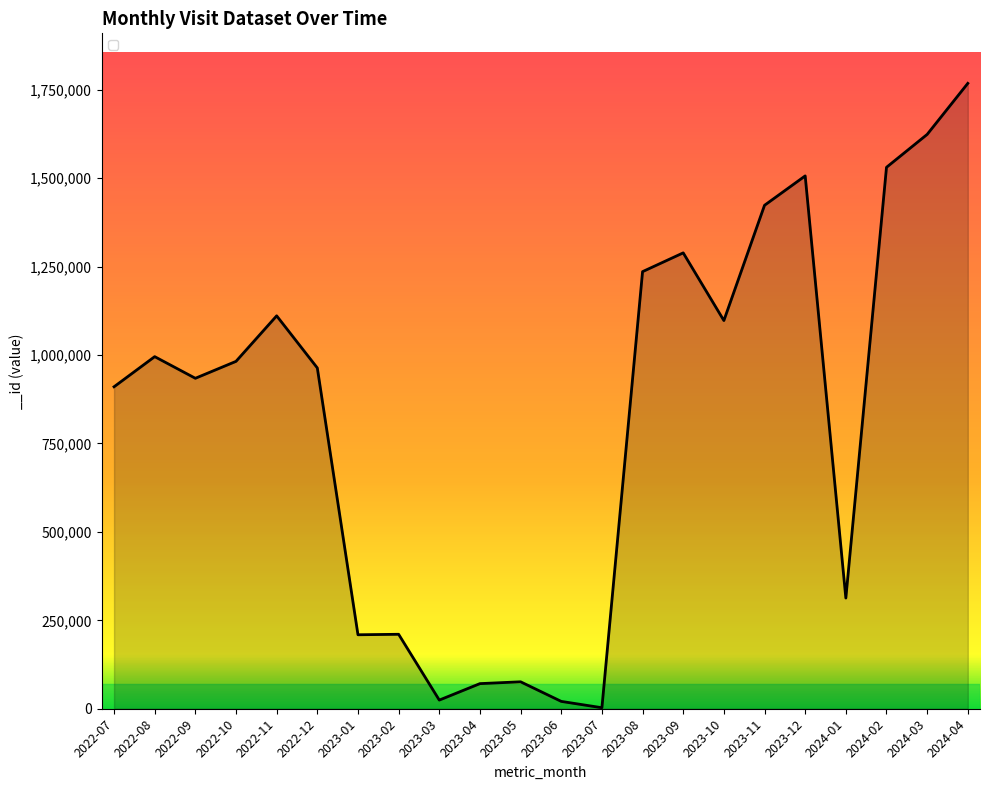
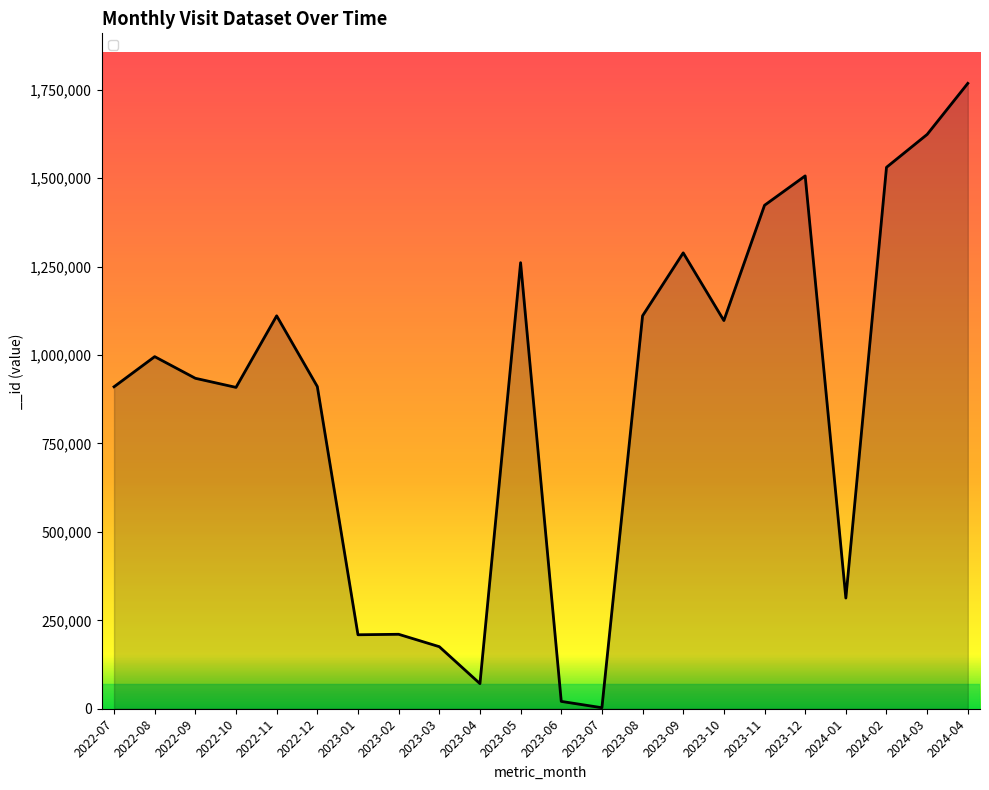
2022-10: 980,000 -> 910,000
2022-12: 960,000 -> 910,000
2023-03: 20,000 -> 180,000
2023-05: 80,000 -> 1,260,000
2023-08: 1,240,000 -> 1,110,000
